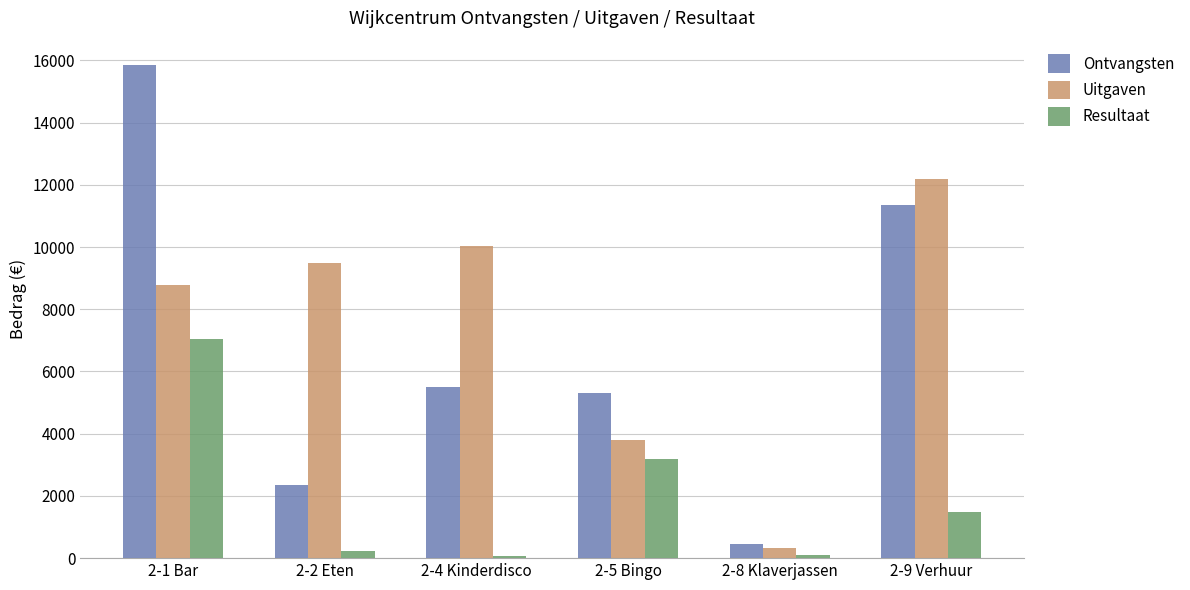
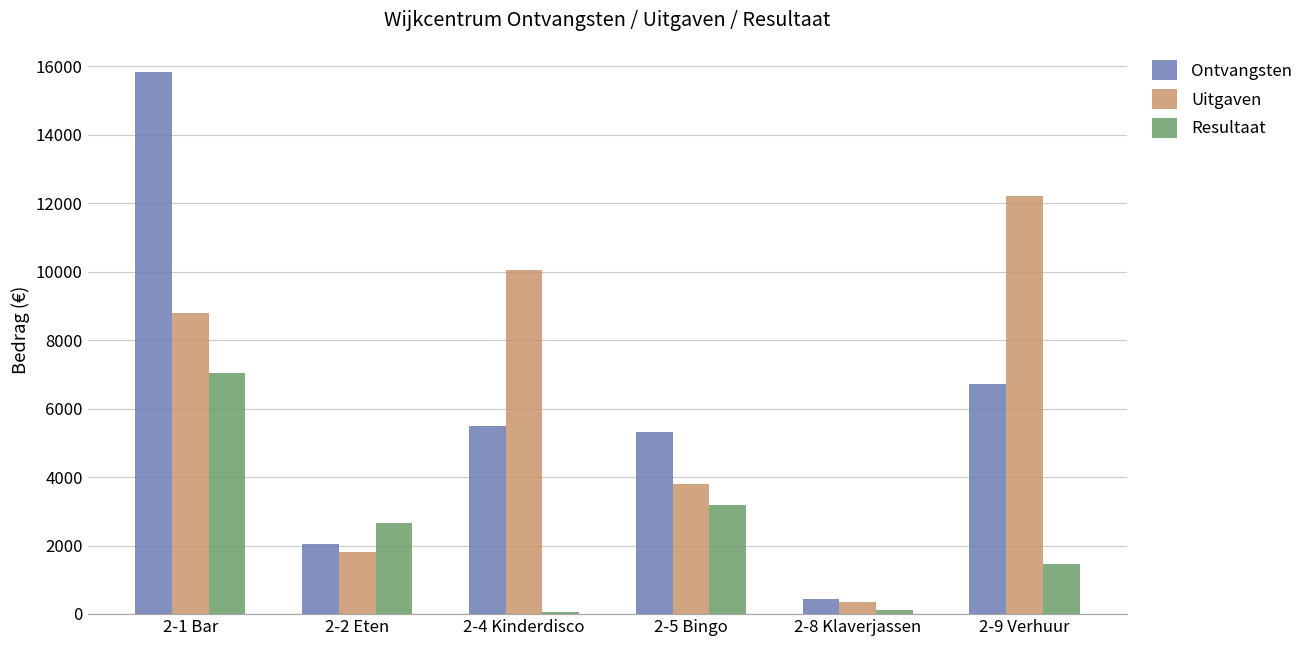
Ontvangsten, 2-2 Eten: 2300 -> 2000
Uitgaven, 2-2 Eten: 9500 -> 1800
Resultaat, 2-2 Eten: 200 -> 2700
Ontvangsten, 2-9 Verhuur: 11400 -> 6700
